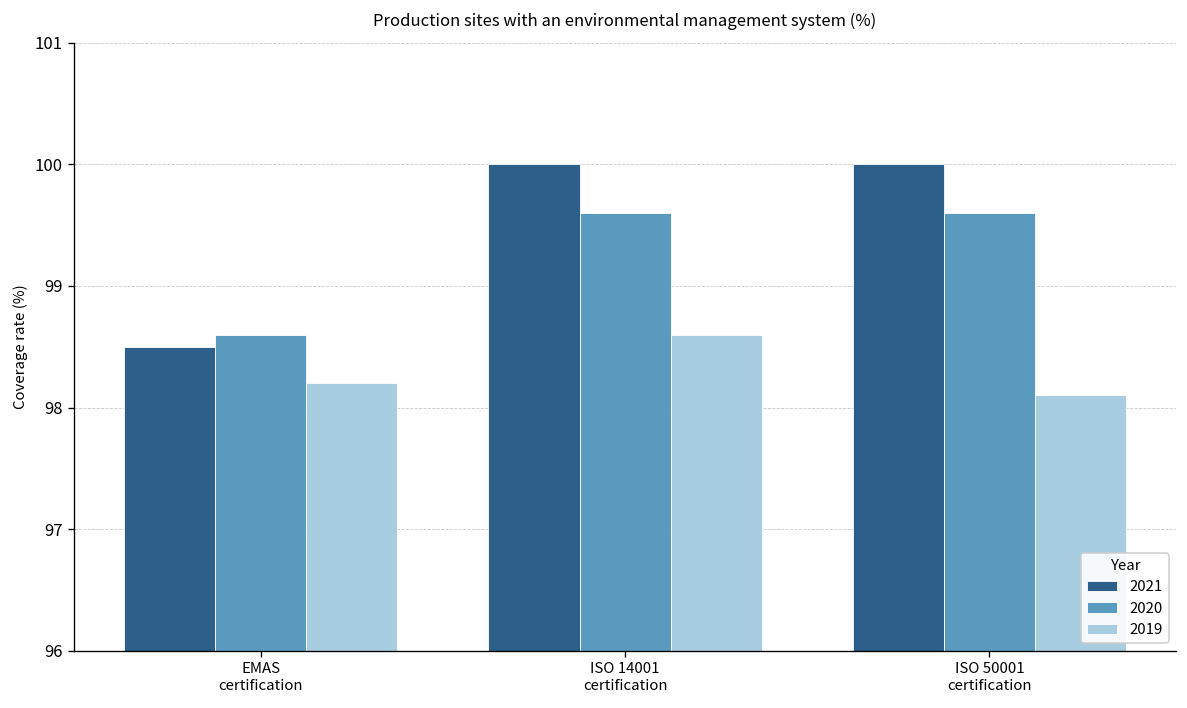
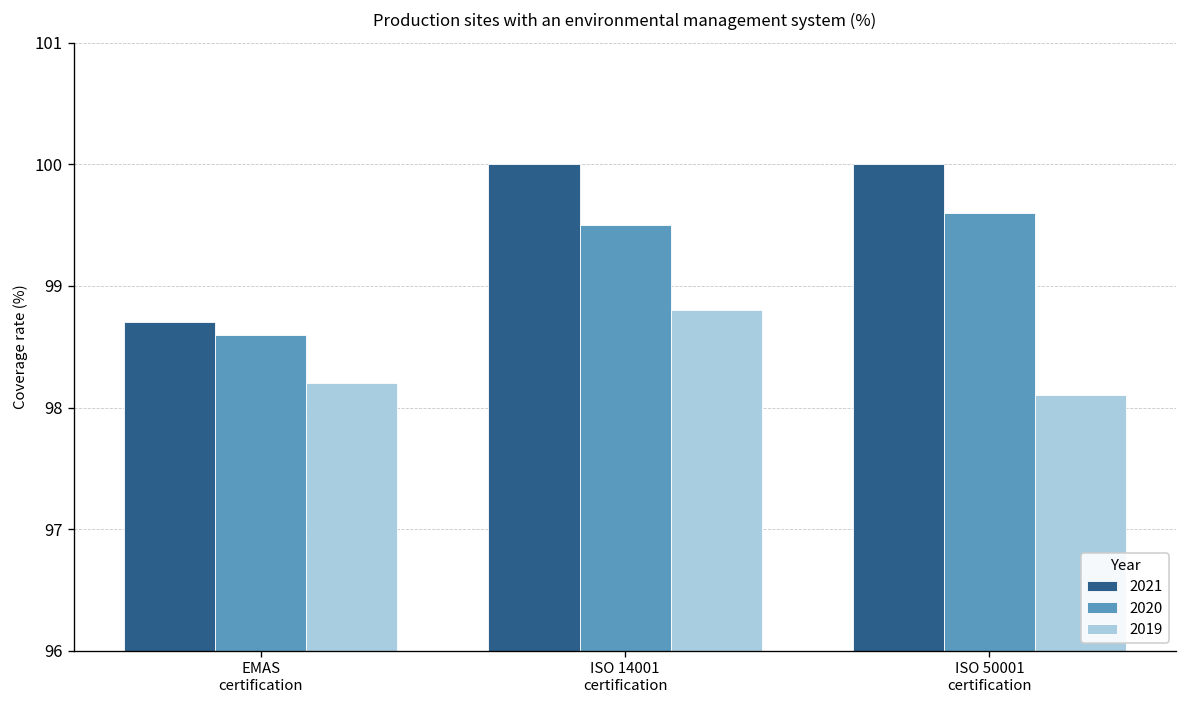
2021, EMAS certification: 98.5 -> 98.7
2020, ISO 14001 certification: 99.6 -> 99.5
2019, ISO 14001 certification: 98.6 -> 98.8
